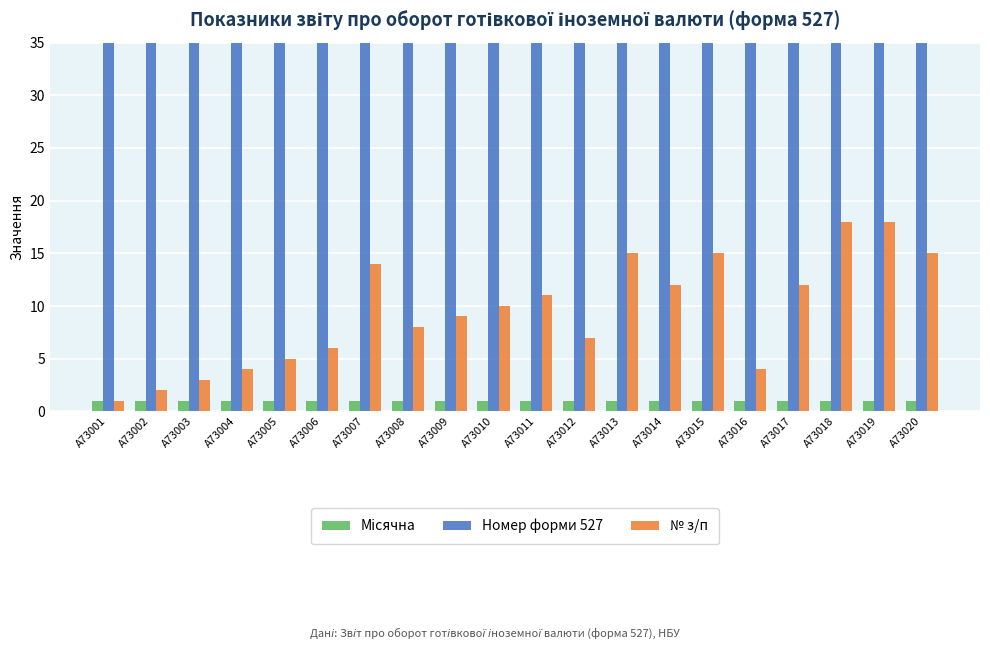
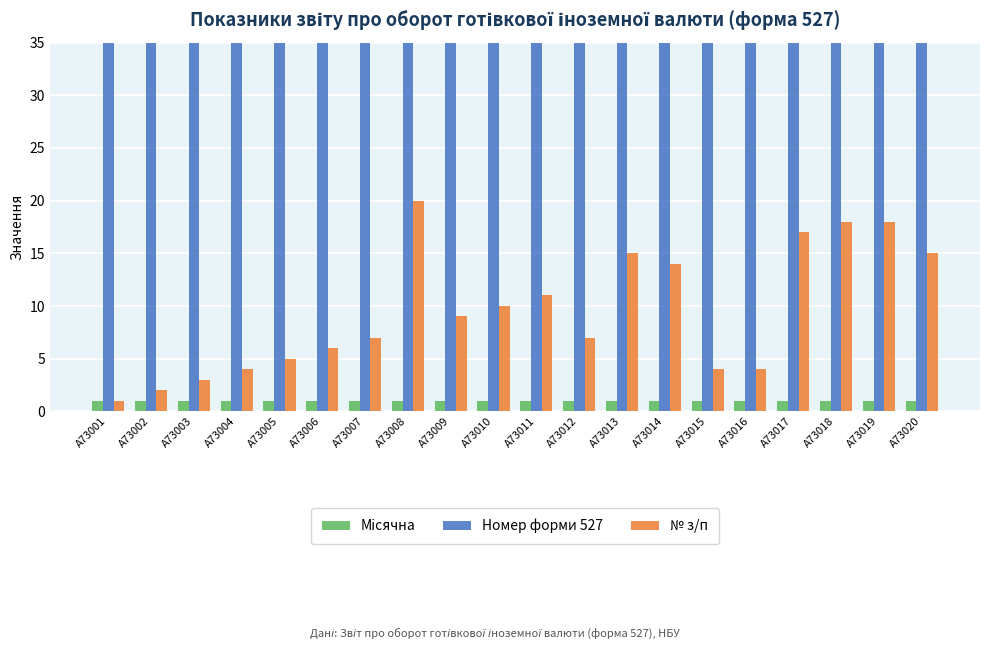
№ з/п, A73007: 14 -> 7
№ з/п, A73008: 8 -> 20
№ з/п, A73014: 12 -> 14
№ з/п, A73015: 15 -> 4
№ з/п, A73017: 12 -> 17
